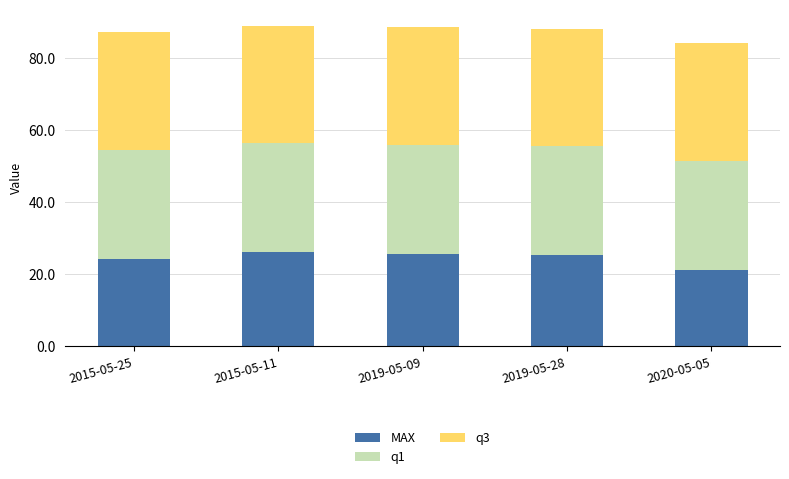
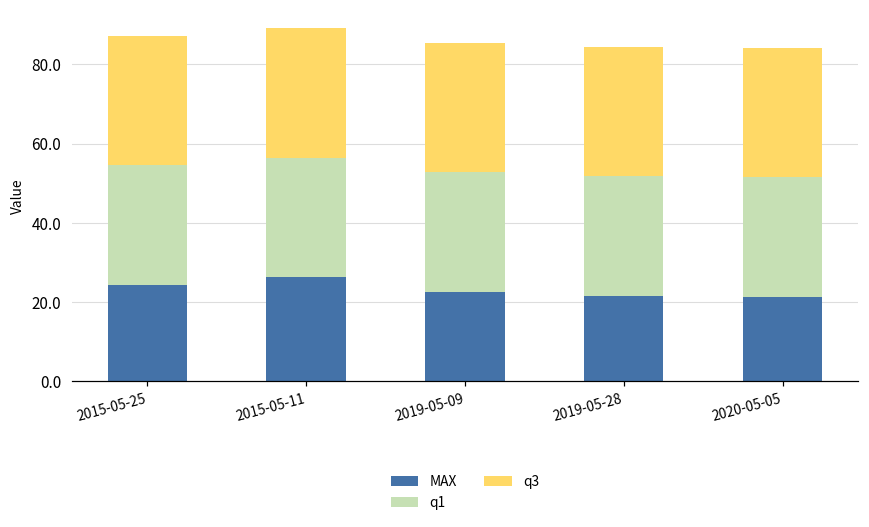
MAX, 2019-05-09: 26 -> 23
MAX, 2019-05-28: 25 -> 22
